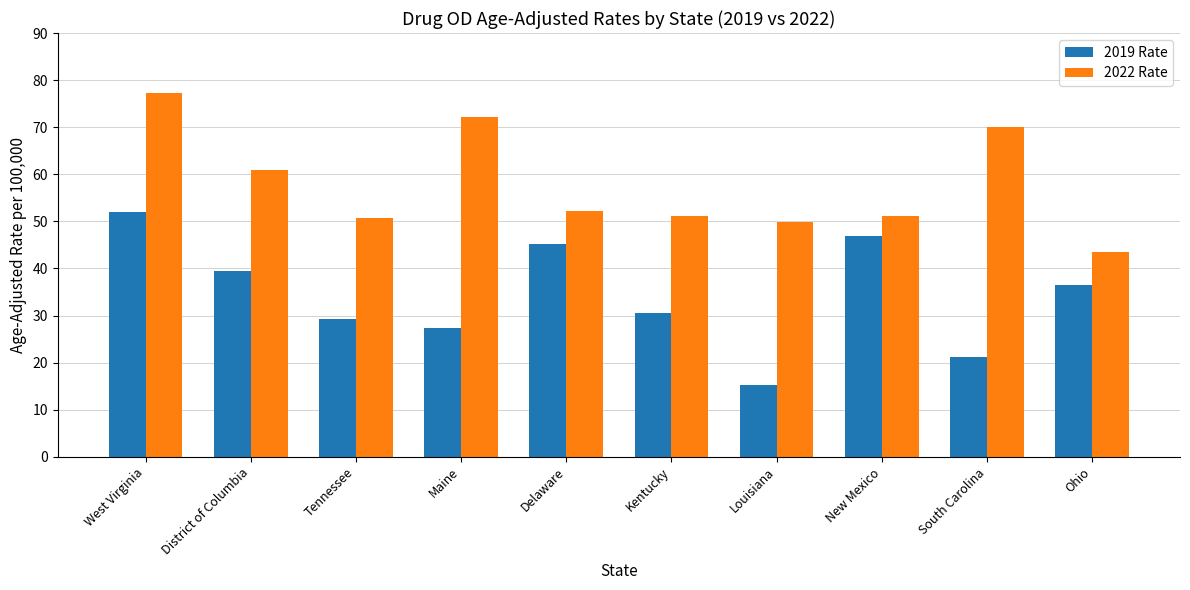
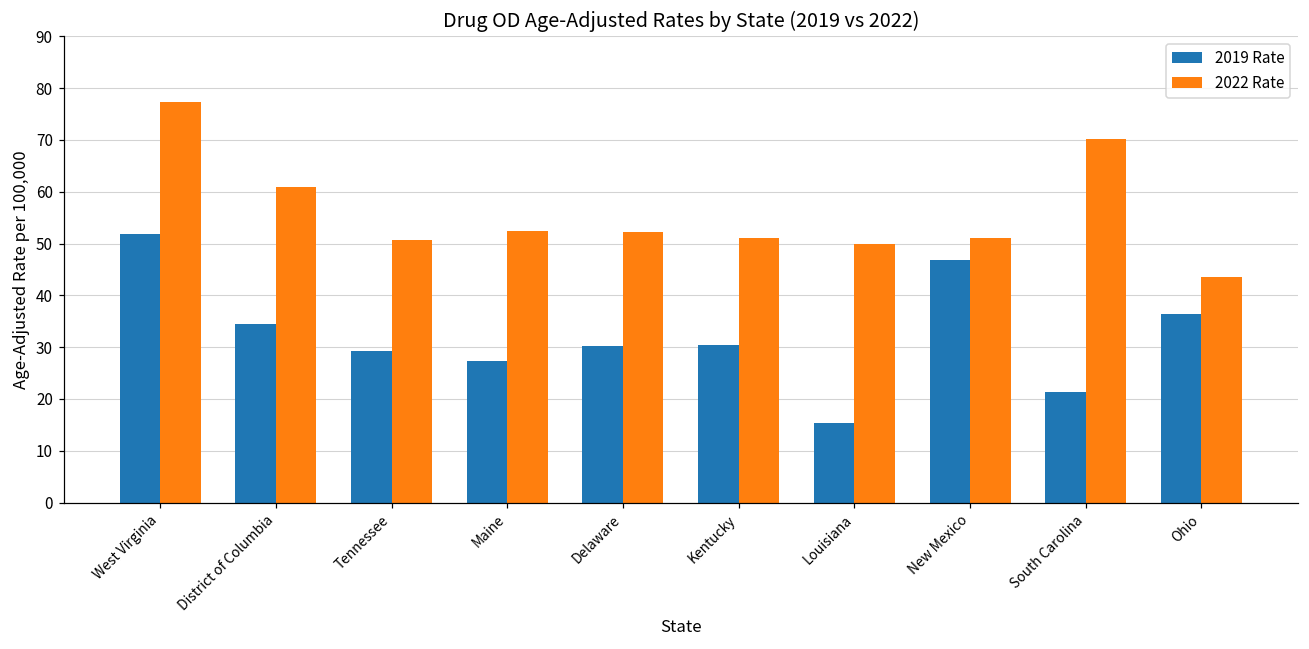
2019 Rate, District of Columbia: 39 -> 35
2022 Rate, Maine: 72 -> 52
2019 Rate, Delaware: 45 -> 30
